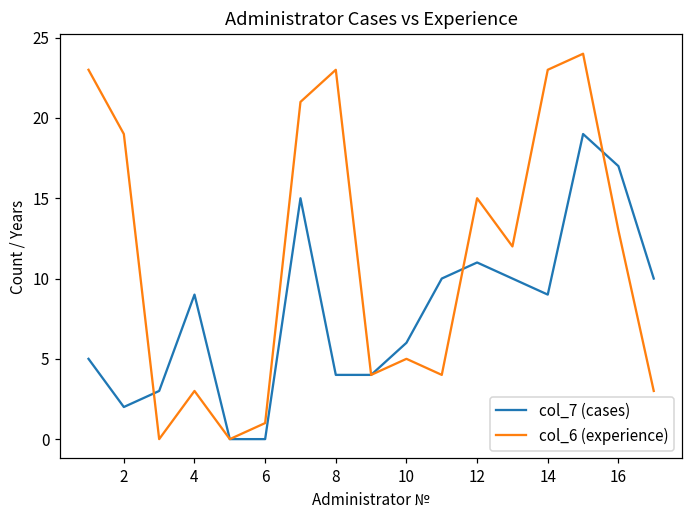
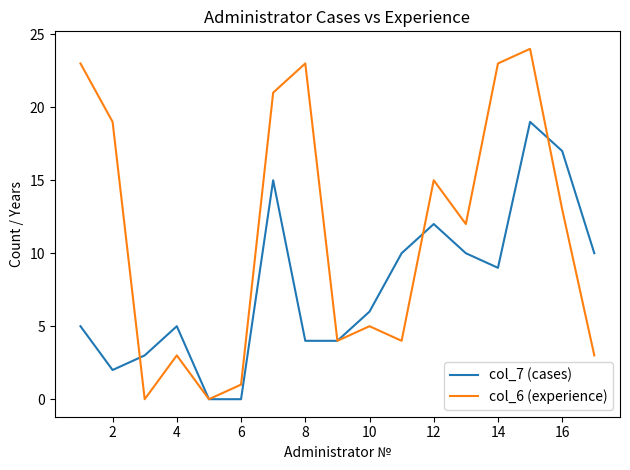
col_7 (cases), 4: 9 -> 5
col_7 (cases), 12: 11 -> 12
